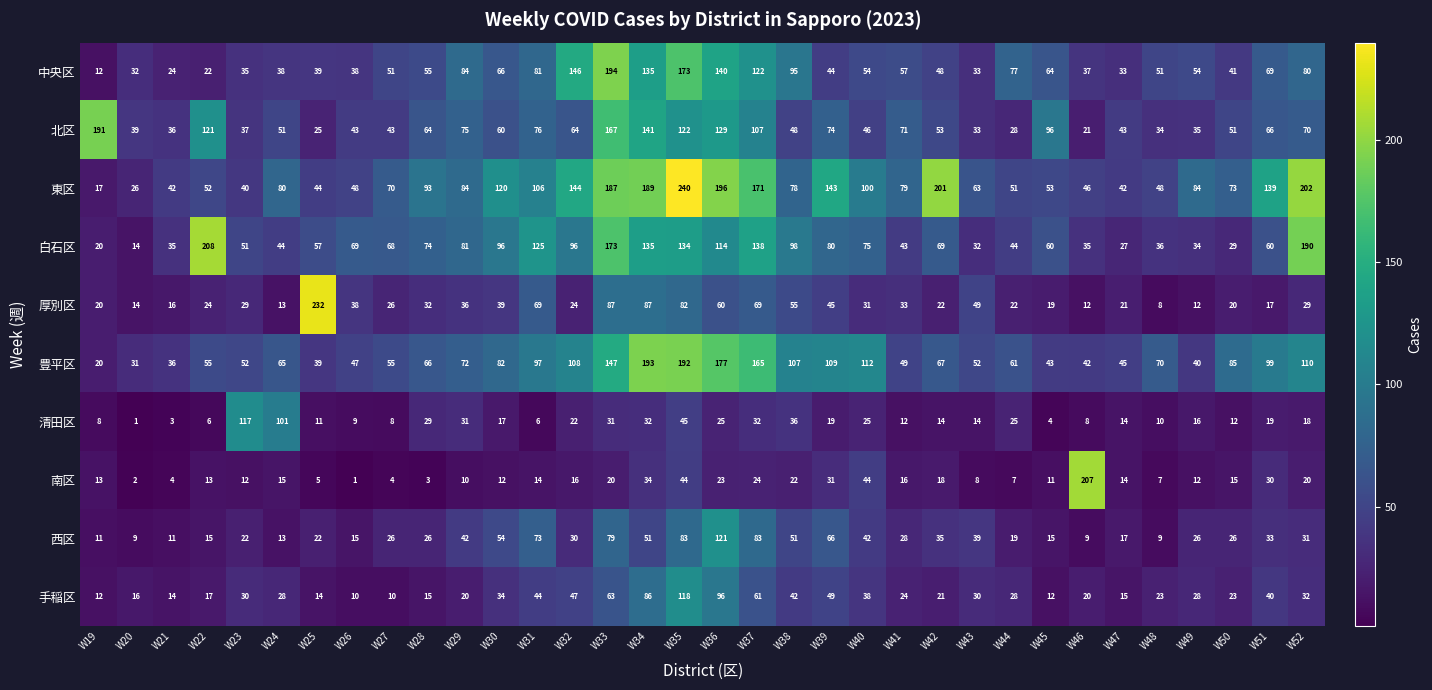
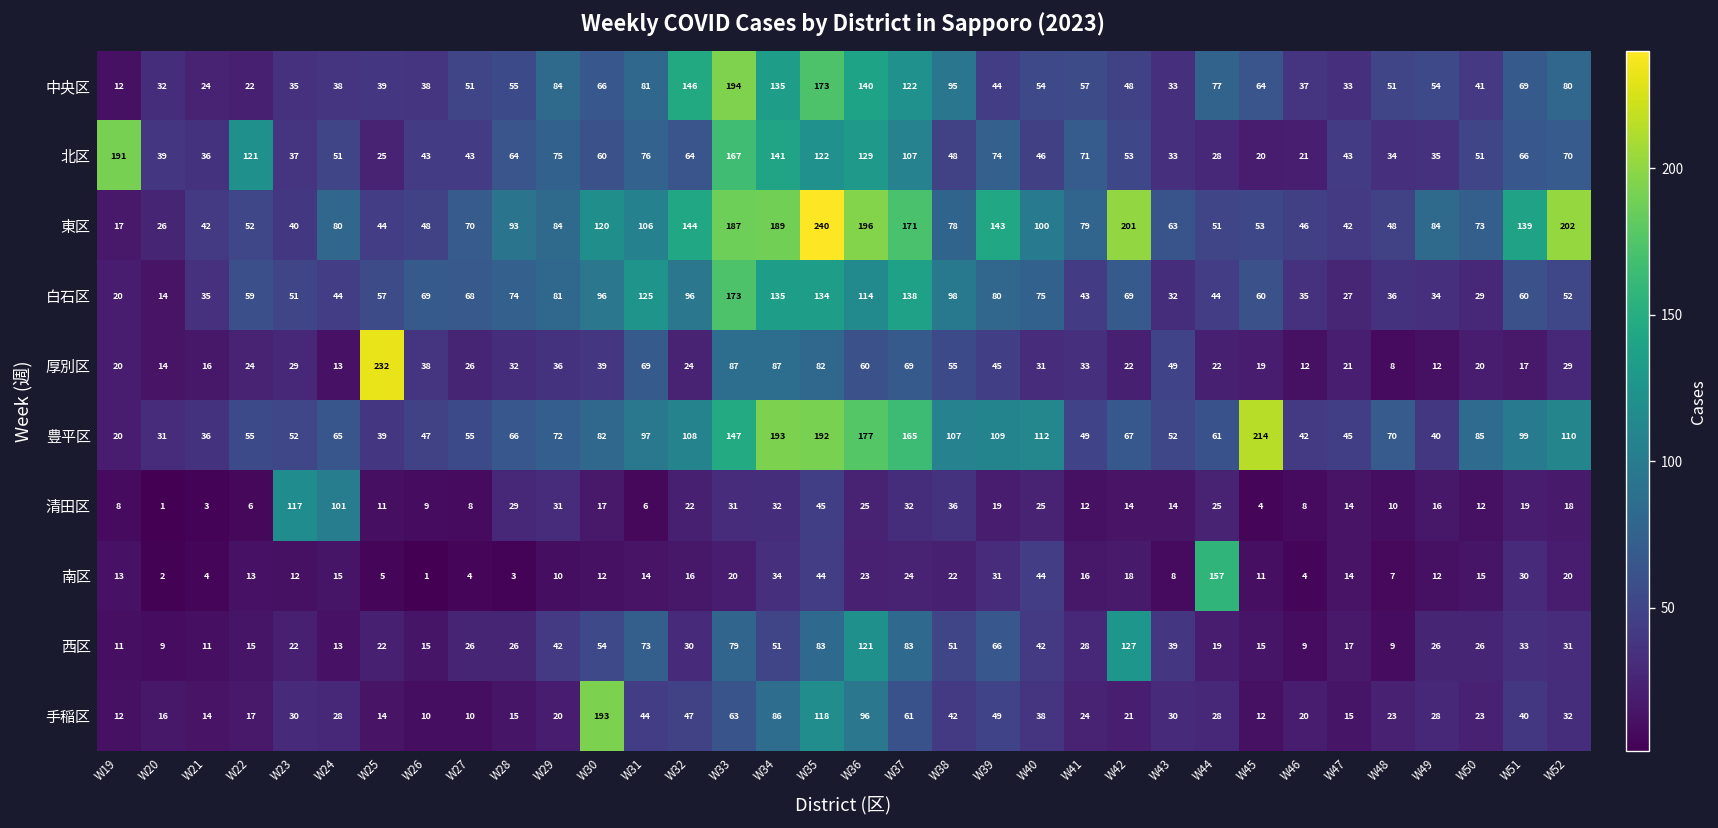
北区, W45: 96 -> 20
白石区, W22: 208 -> 59
白石区, W52: 190 -> 52
豊平区, W45: 43 -> 214
南区, W44: 7 -> 157
南区, W46: 207 -> 4
西区, W42: 35 -> 127
手稲区, W30: 34 -> 193
